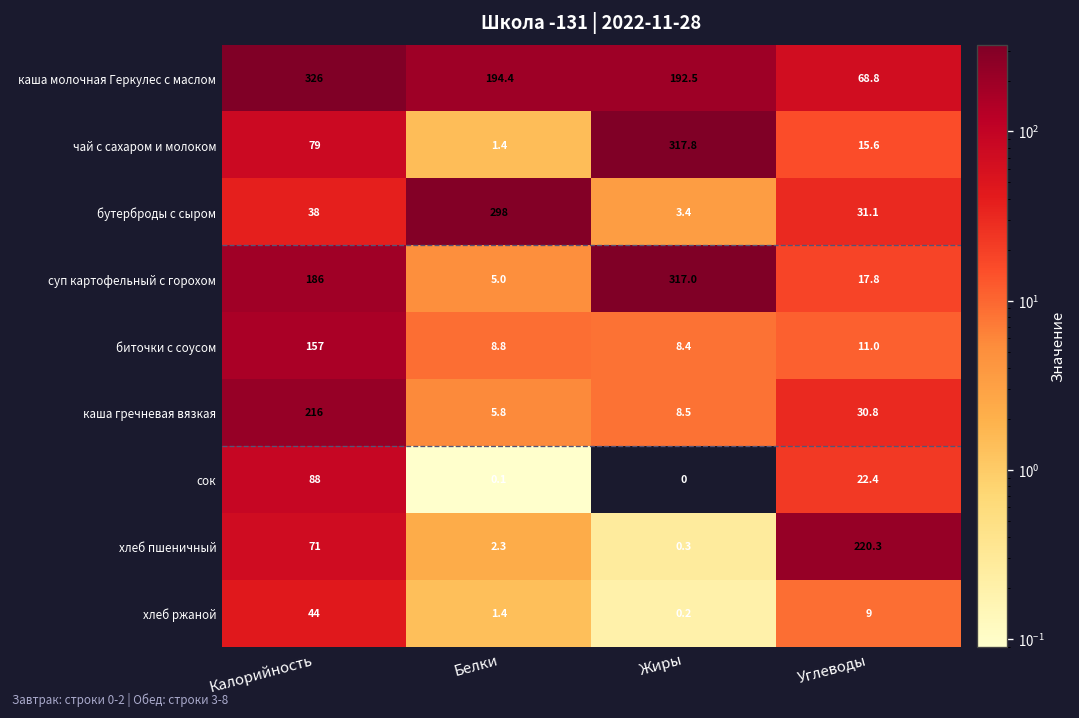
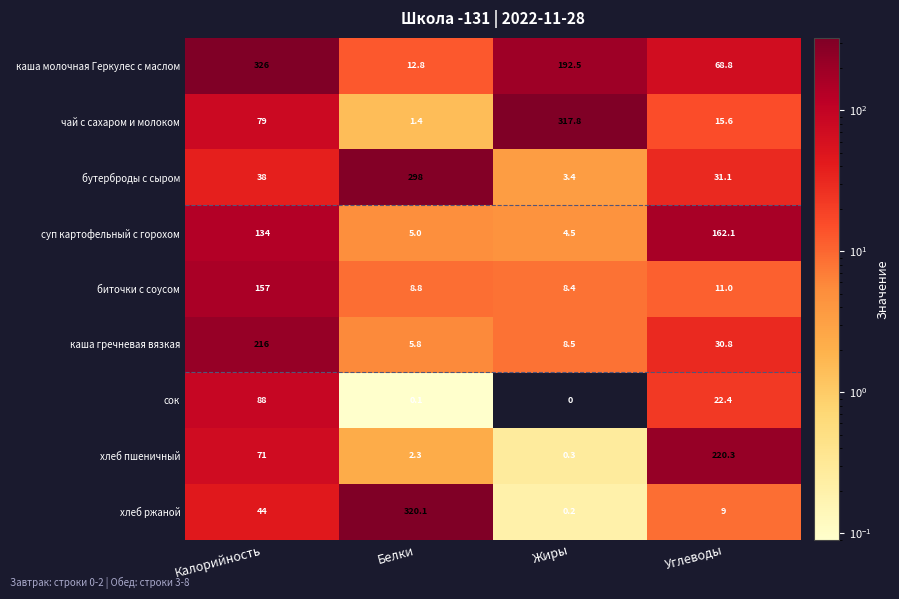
каша молочная Геркулес с маслом, Белки: 194.4 -> 12.8
суп картофельный с горохом, Калорийность: 186 -> 134
суп картофельный с горохом, Жиры: 317.0 -> 4.5
суп картофельный с горохом, Углеводы: 17.8 -> 162.1
хлеб ржаной, Белки: 1.4 -> 320.1
